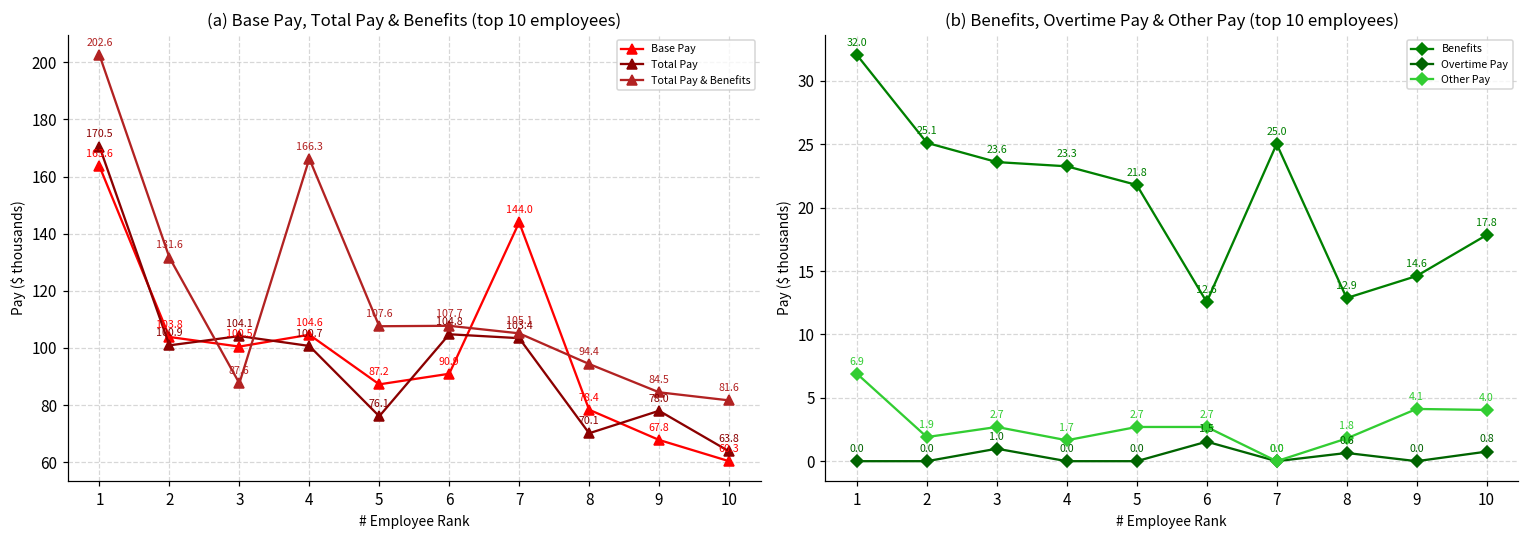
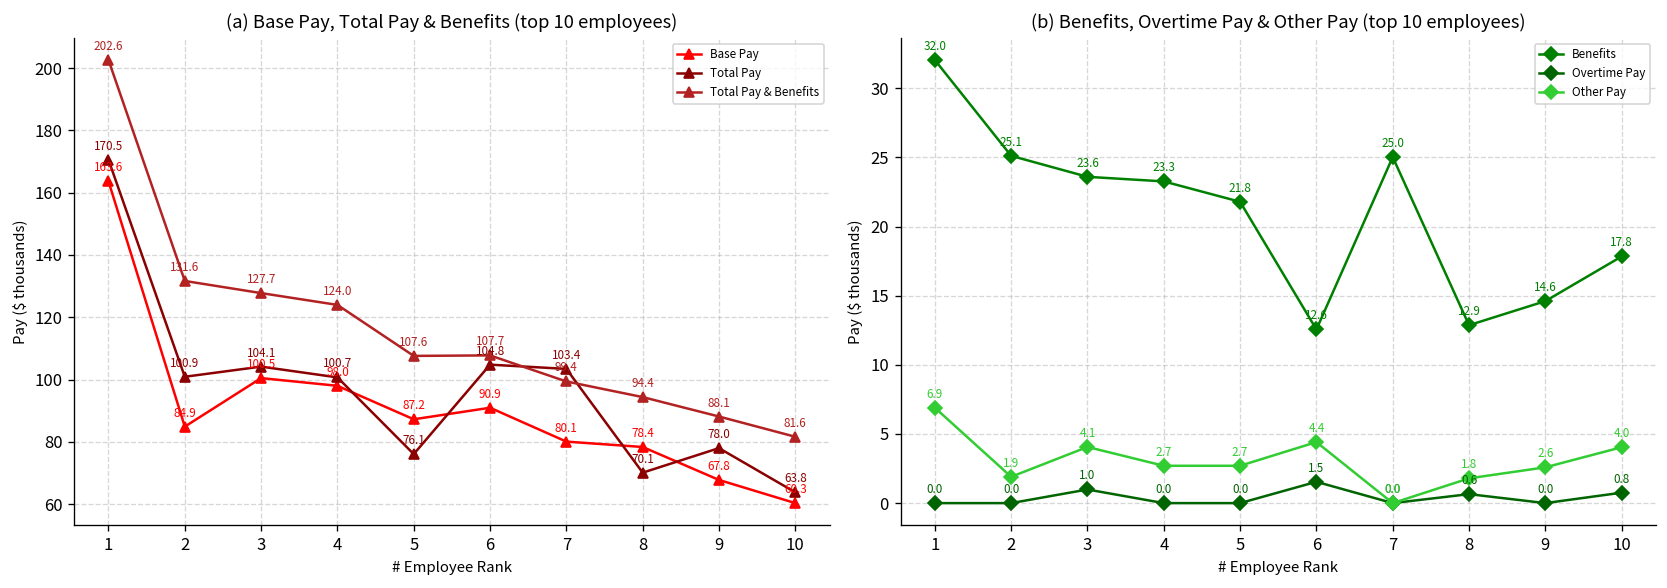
(a) Base Pay, Total Pay & Benefits (top 10 employees), Base Pay, 2: 103.8 -> 84.9
(a) Base Pay, Total Pay & Benefits (top 10 employees), Total Pay & Benefits, 3: 87.6 -> 127.7
(a) Base Pay, Total Pay & Benefits (top 10 employees), Base Pay, 4: 104.6 -> 98.0
(a) Base Pay, Total Pay & Benefits (top 10 employees), Total Pay & Benefits, 4: 166.3 -> 124.0
(a) Base Pay, Total Pay & Benefits (top 10 employees), Base Pay, 7: 144.0 -> 80.1
(a) Base Pay, Total Pay & Benefits (top 10 employees), Total Pay & Benefits, 7: 105.1 -> 99.4
(a) Base Pay, Total Pay & Benefits (top 10 employees), Total Pay & Benefits, 9: 84.5 -> 88.1
(b) Benefits, Overtime Pay & Other Pay (top 10 employees), Other Pay, 3: 2.7 -> 4.1
(b) Benefits, Overtime Pay & Other Pay (top 10 employees), Other Pay, 4: 1.7 -> 2.7
(b) Benefits, Overtime Pay & Other Pay (top 10 employees), Other Pay, 6: 2.7 -> 4.4
(b) Benefits, Overtime Pay & Other Pay (top 10 employees), Other Pay, 9: 4.1 -> 2.6
